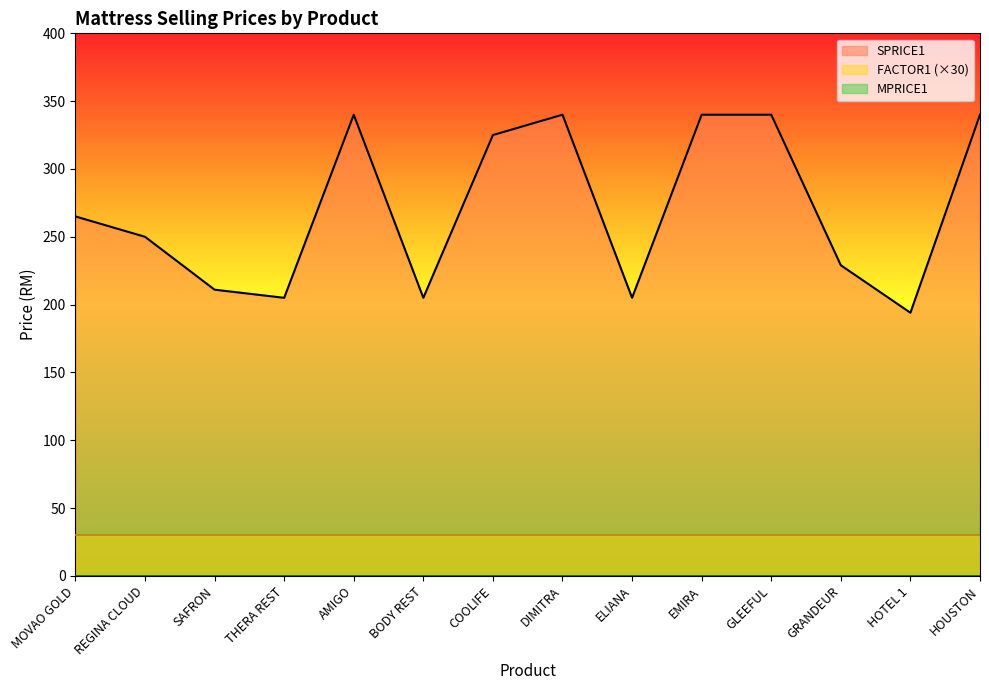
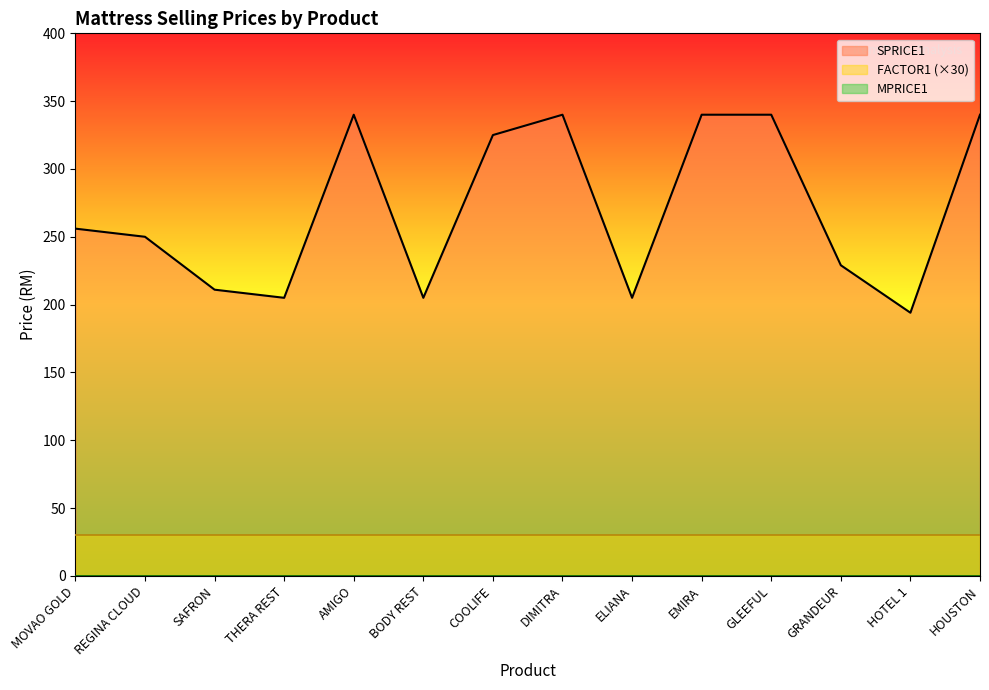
SPRICE1, MOVAO GOLD: 265 -> 256
